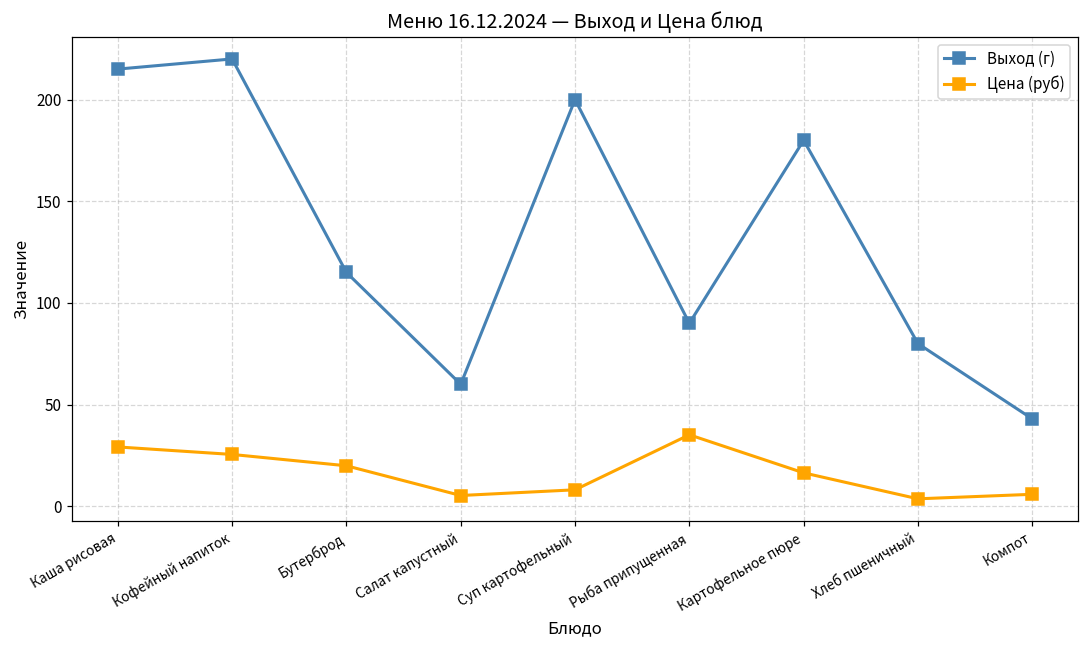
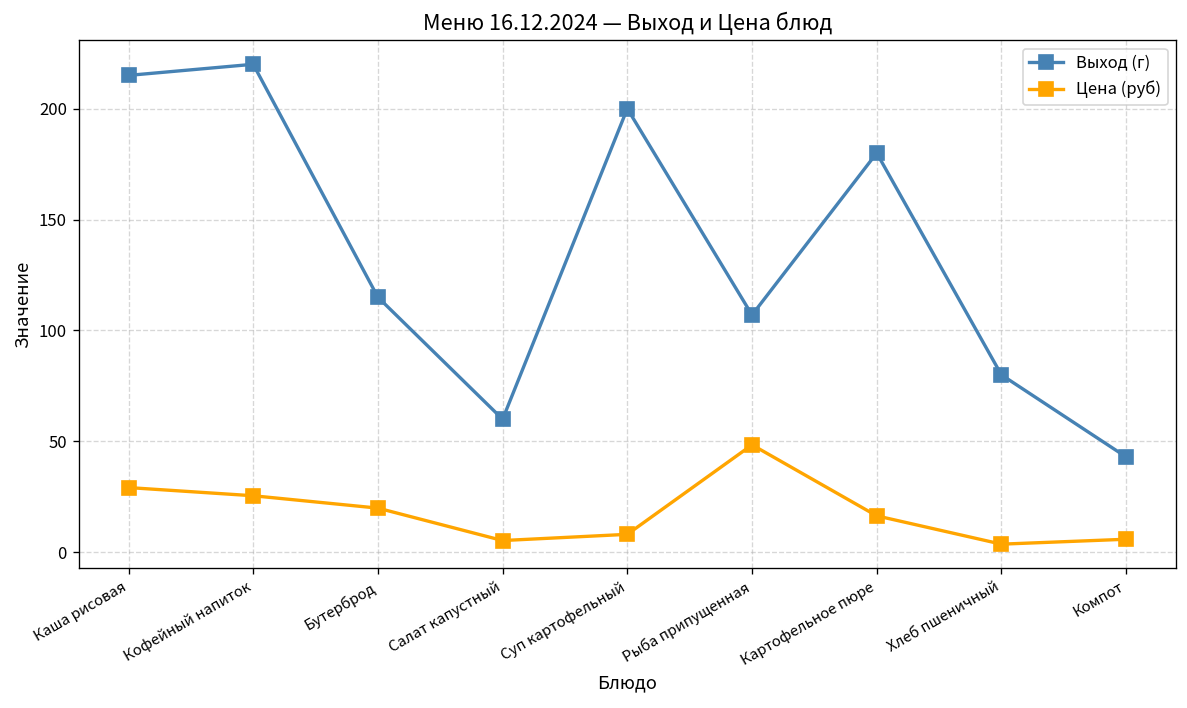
Выход (г), Рыба припущенная: 90 -> 107
Цена (руб), Рыба припущенная: 35 -> 48
